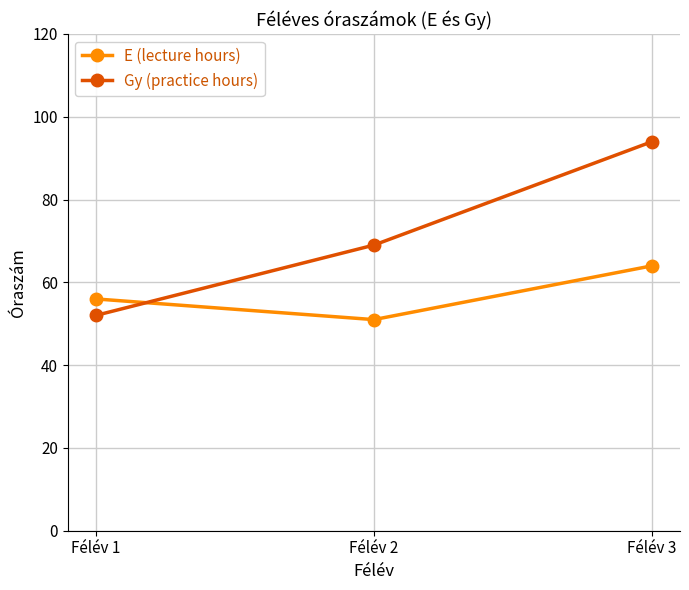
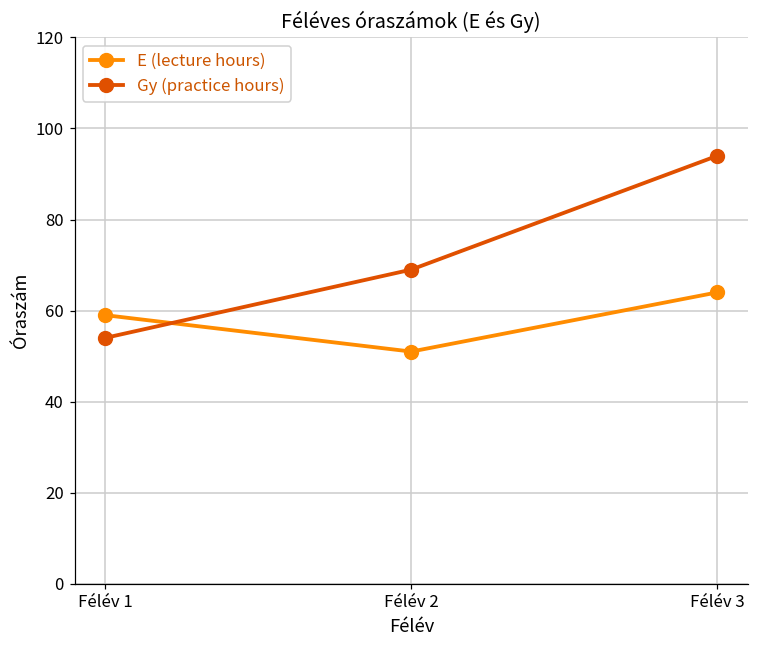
E (lecture hours), Félév 1: 56 -> 59
Gy (practice hours), Félév 1: 52 -> 54
